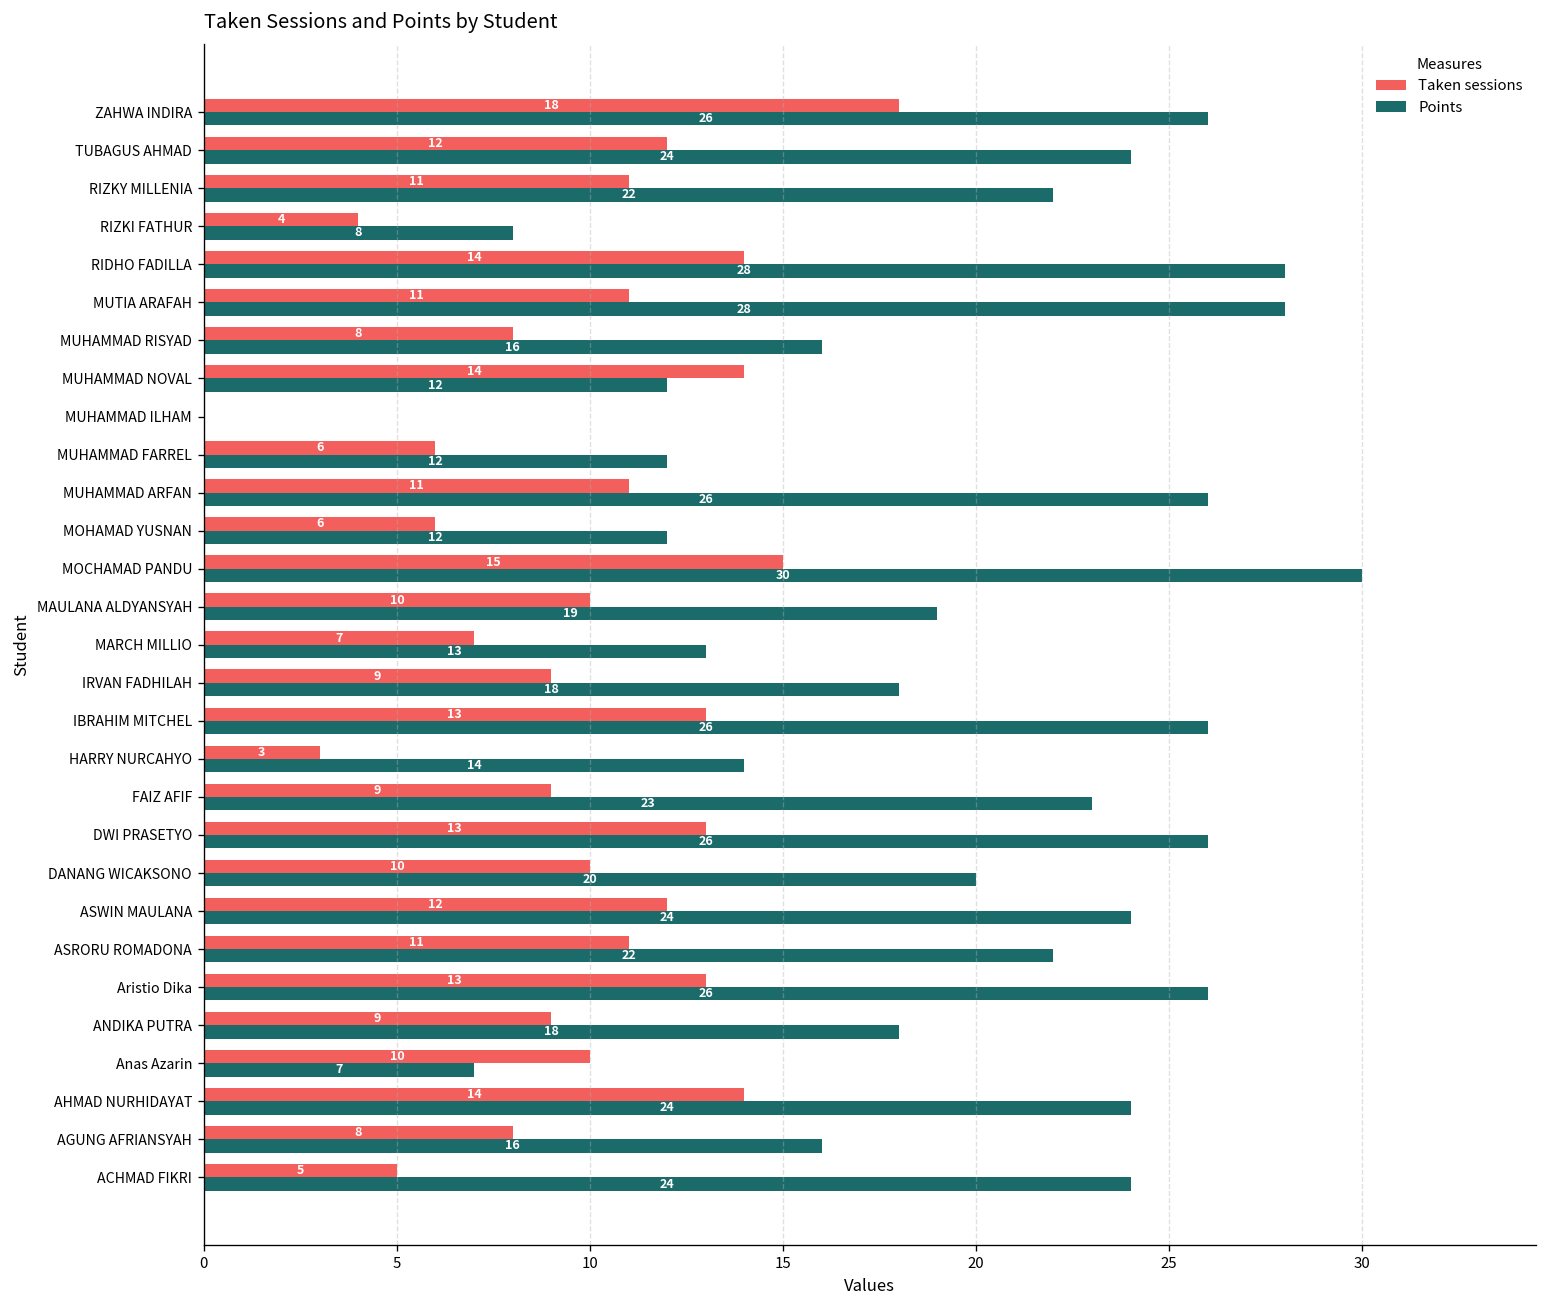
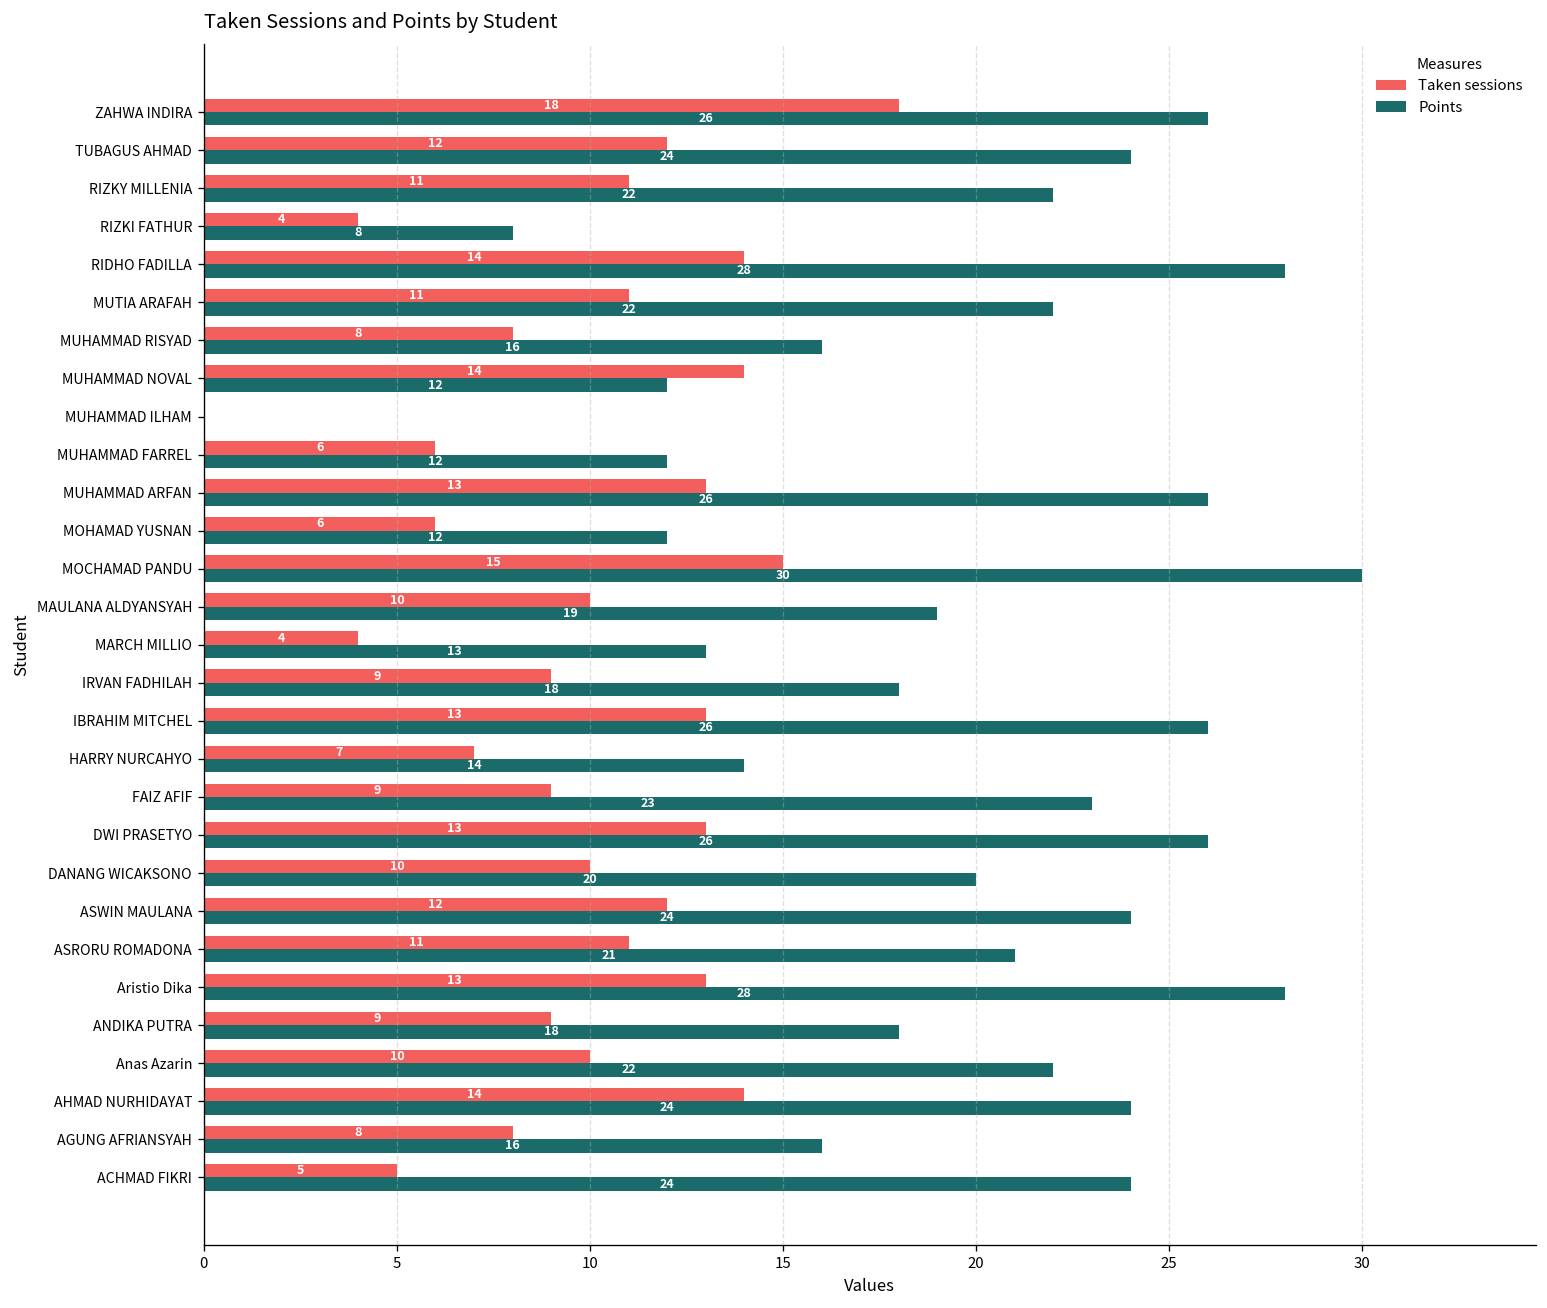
Points, MUTIA ARAFAH: 28 -> 22
Taken sessions, MUHAMMAD ARFAN: 11 -> 13
Taken sessions, MARCH MILLIO: 7 -> 4
Taken sessions, HARRY NURCAHYO: 3 -> 7
Points, ASRORU ROMADONA: 22 -> 21
Points, Aristio Dika: 26 -> 28
Points, Anas Azarin: 7 -> 22
